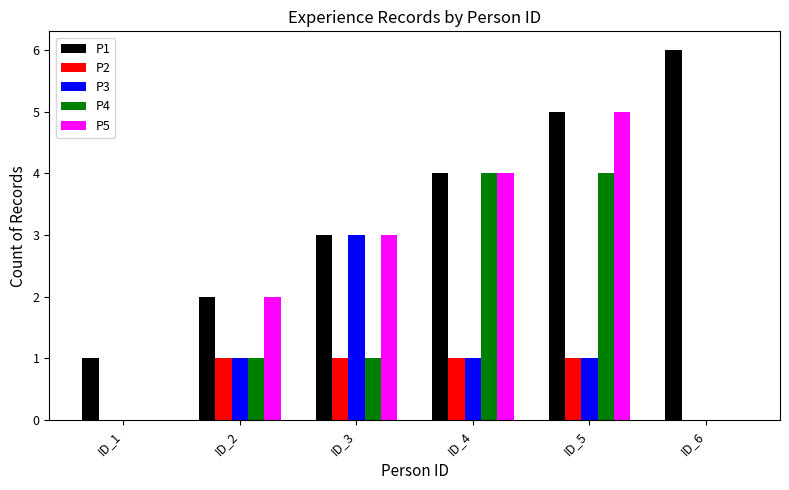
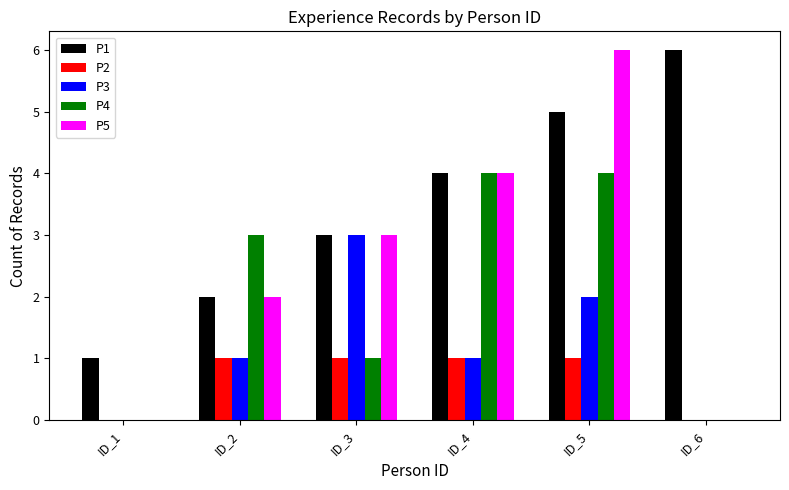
P4, ID_2: 1 -> 3
P3, ID_5: 1 -> 2
P5, ID_5: 5 -> 6
